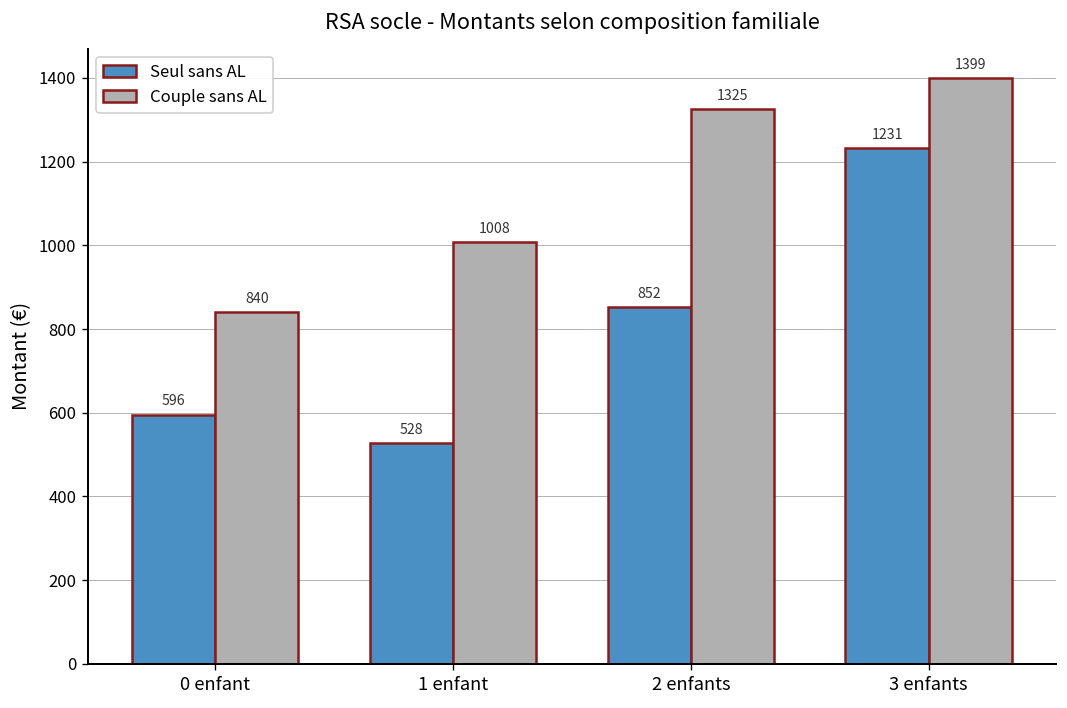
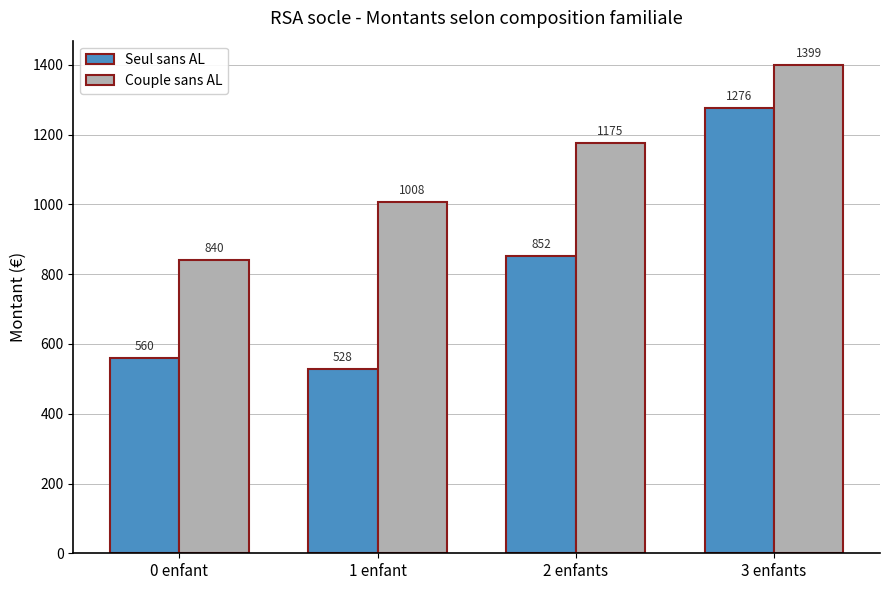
Seul sans AL, 0 enfant: 596 -> 560
Couple sans AL, 2 enfants: 1325 -> 1175
Seul sans AL, 3 enfants: 1231 -> 1276
